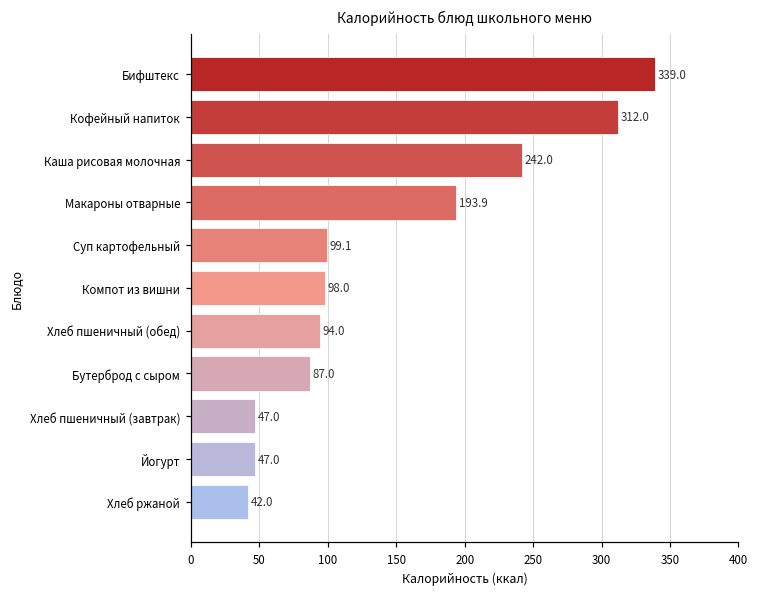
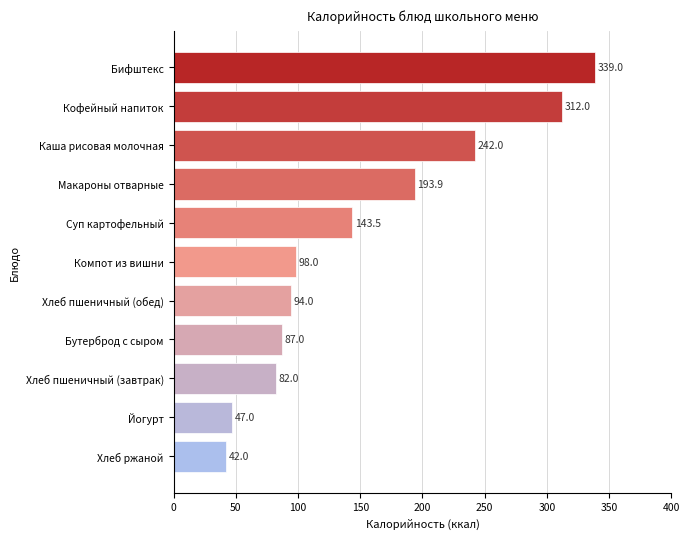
Суп картофельный: 99.1 -> 143.5
Хлеб пшеничный (завтрак): 47.0 -> 82.0
